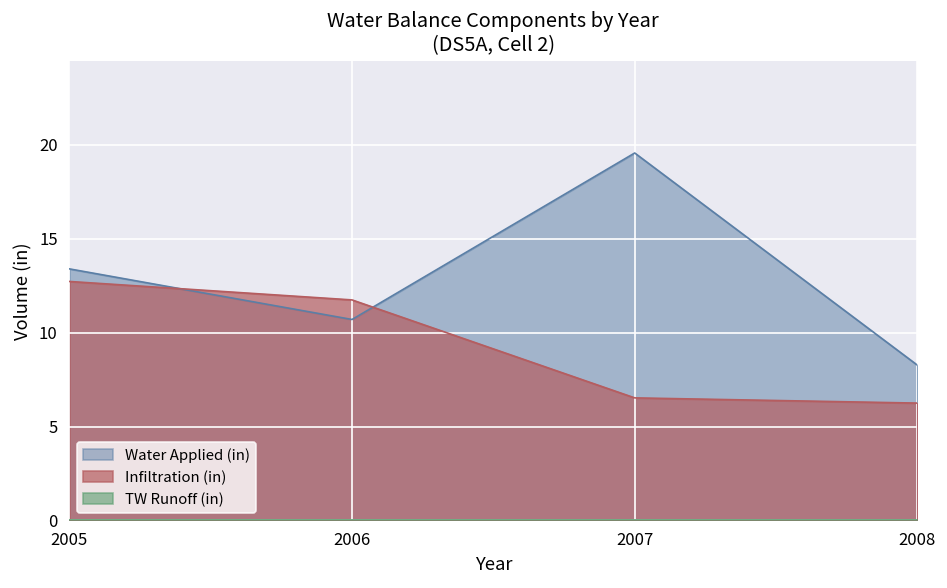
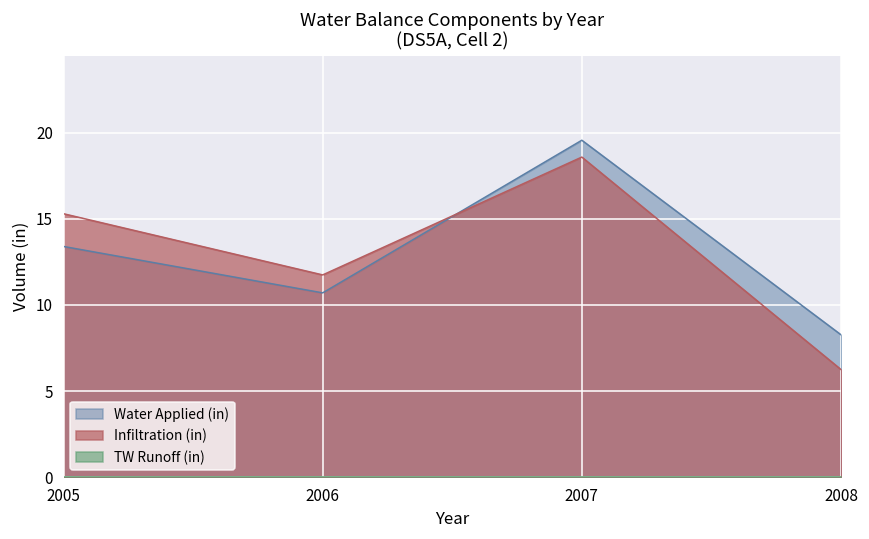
Infiltration (in), 2005: 12.7 -> 15.3
Infiltration (in), 2007: 6.5 -> 18.6
